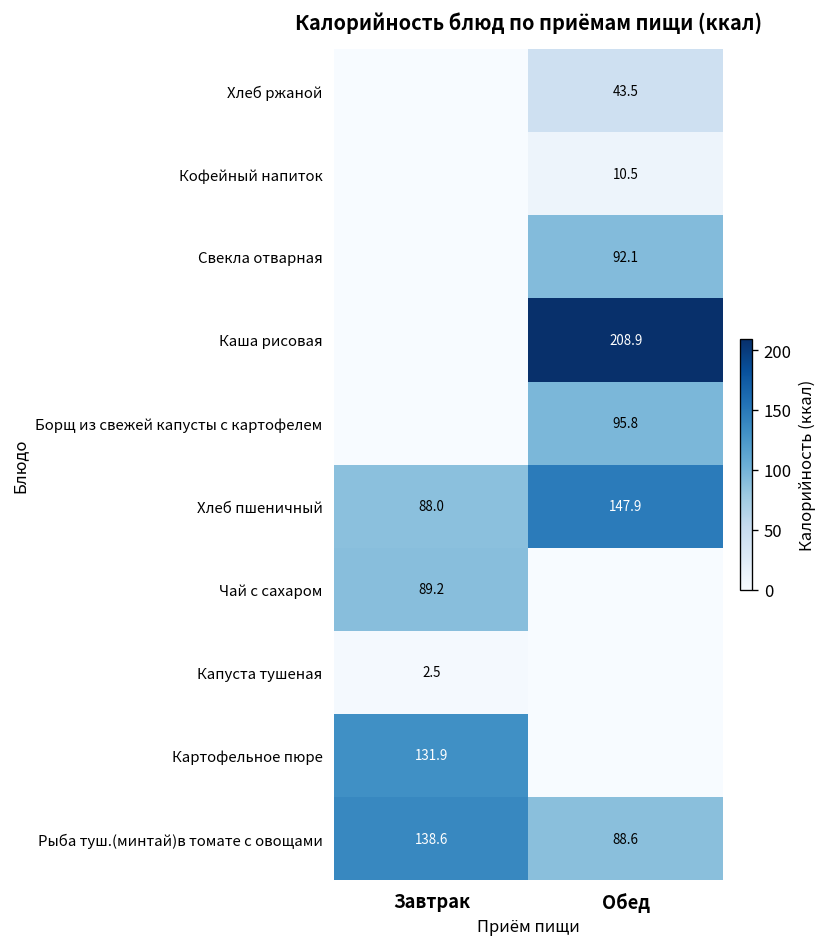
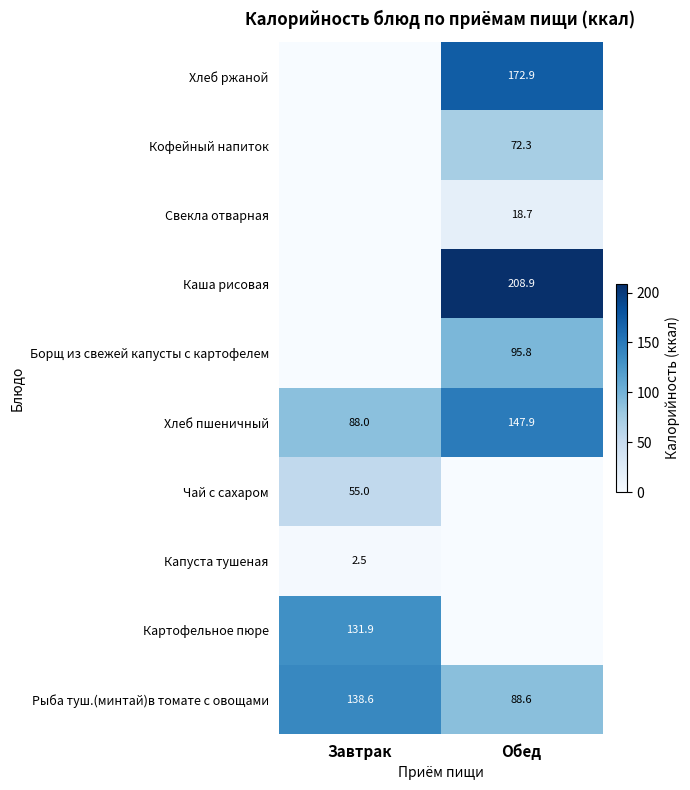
Хлеб ржаной, Обед: 43.5 -> 172.9
Кофейный напиток, Обед: 10.5 -> 72.3
Свекла отварная, Обед: 92.1 -> 18.7
Чай с сахаром, Завтрак: 89.2 -> 55.0
